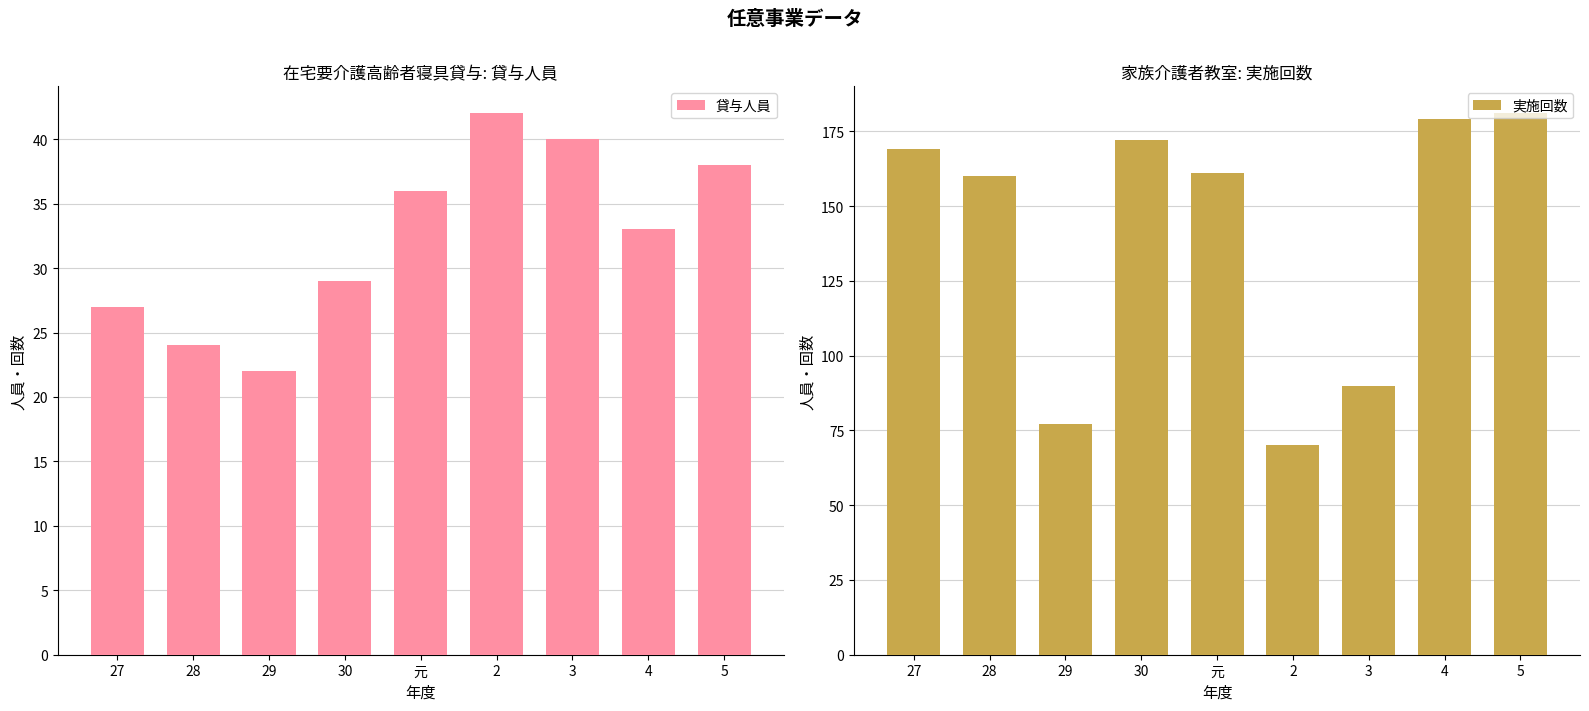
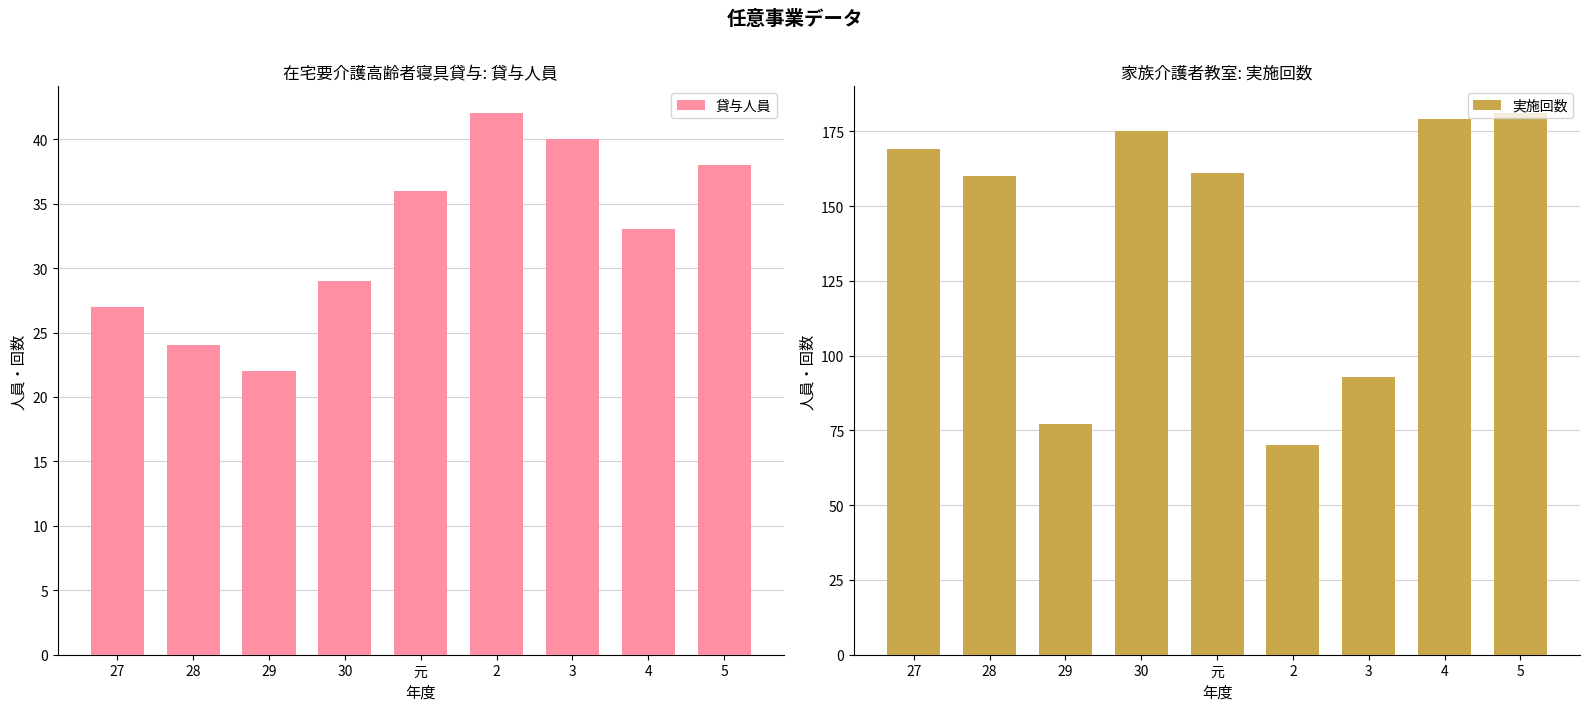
家族介護者教室: 実施回数, 30: 172 -> 175
家族介護者教室: 実施回数, 3: 90 -> 93
